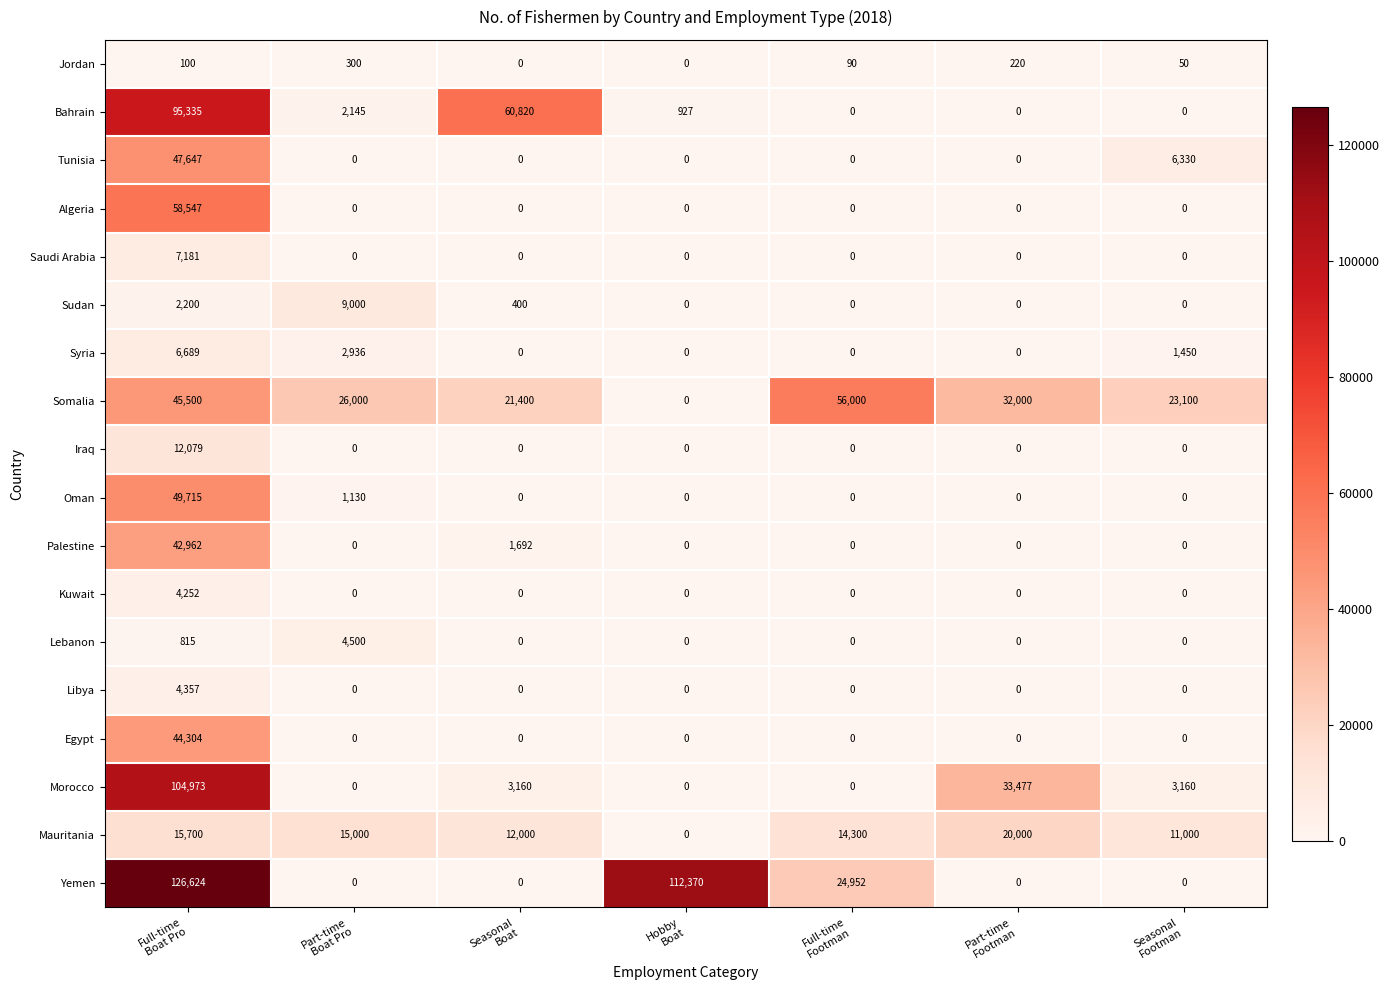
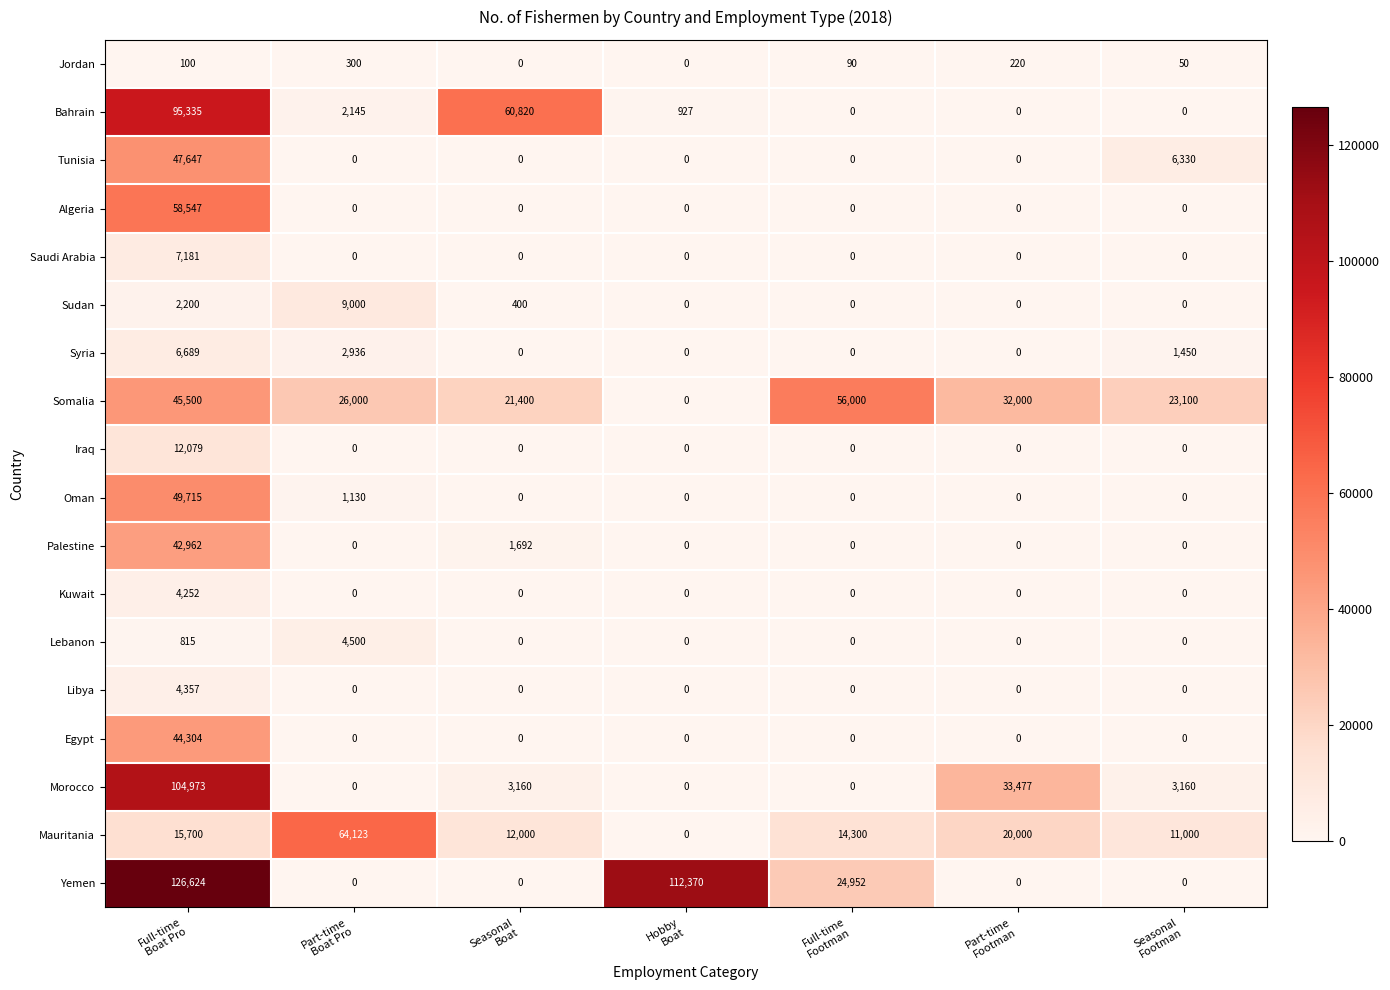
Mauritania, Part-time Boat Pro: 15,000 -> 64,123
